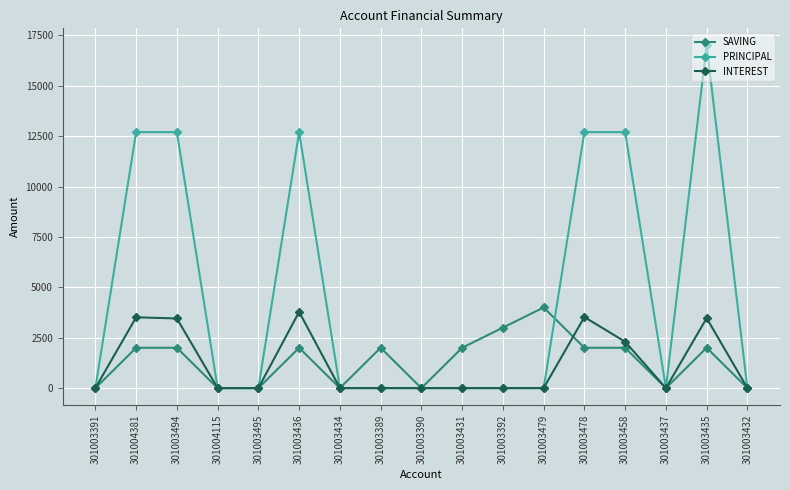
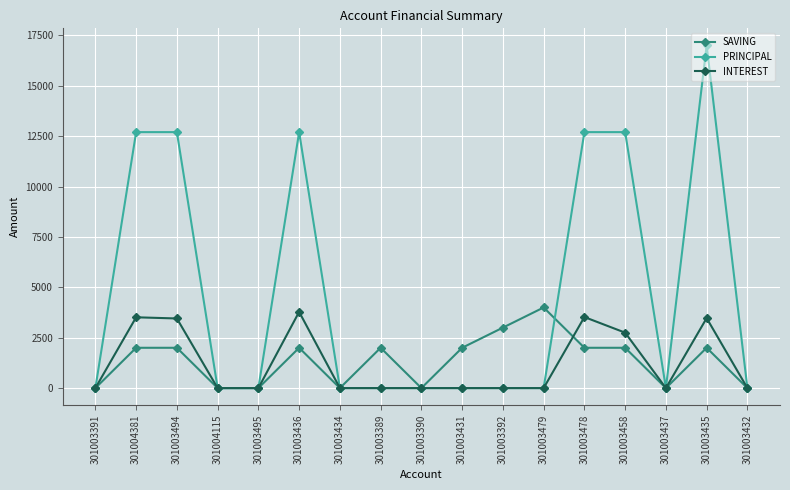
INTEREST, 301003458: 2300 -> 2800
